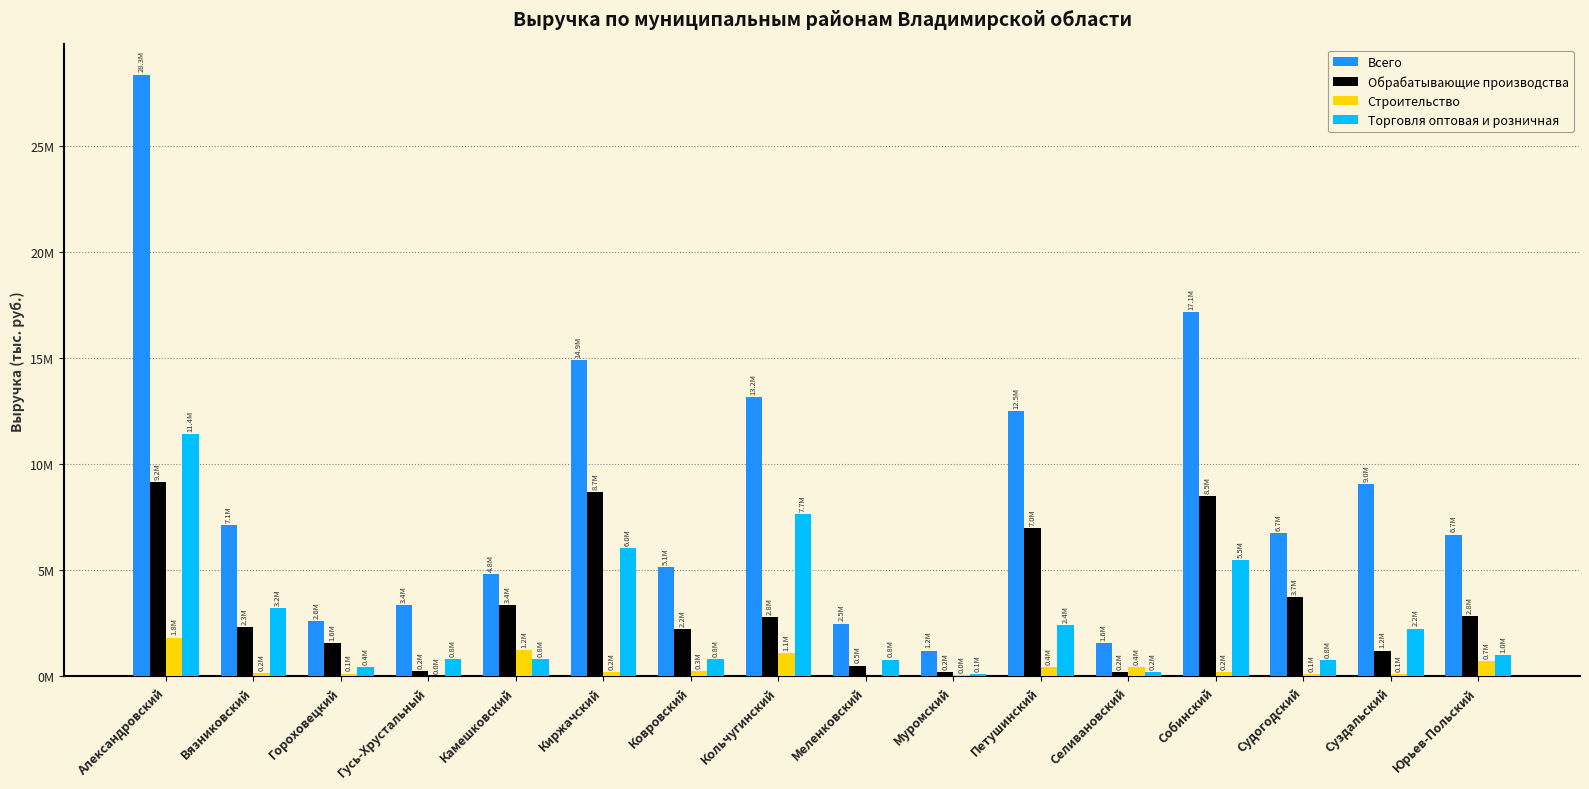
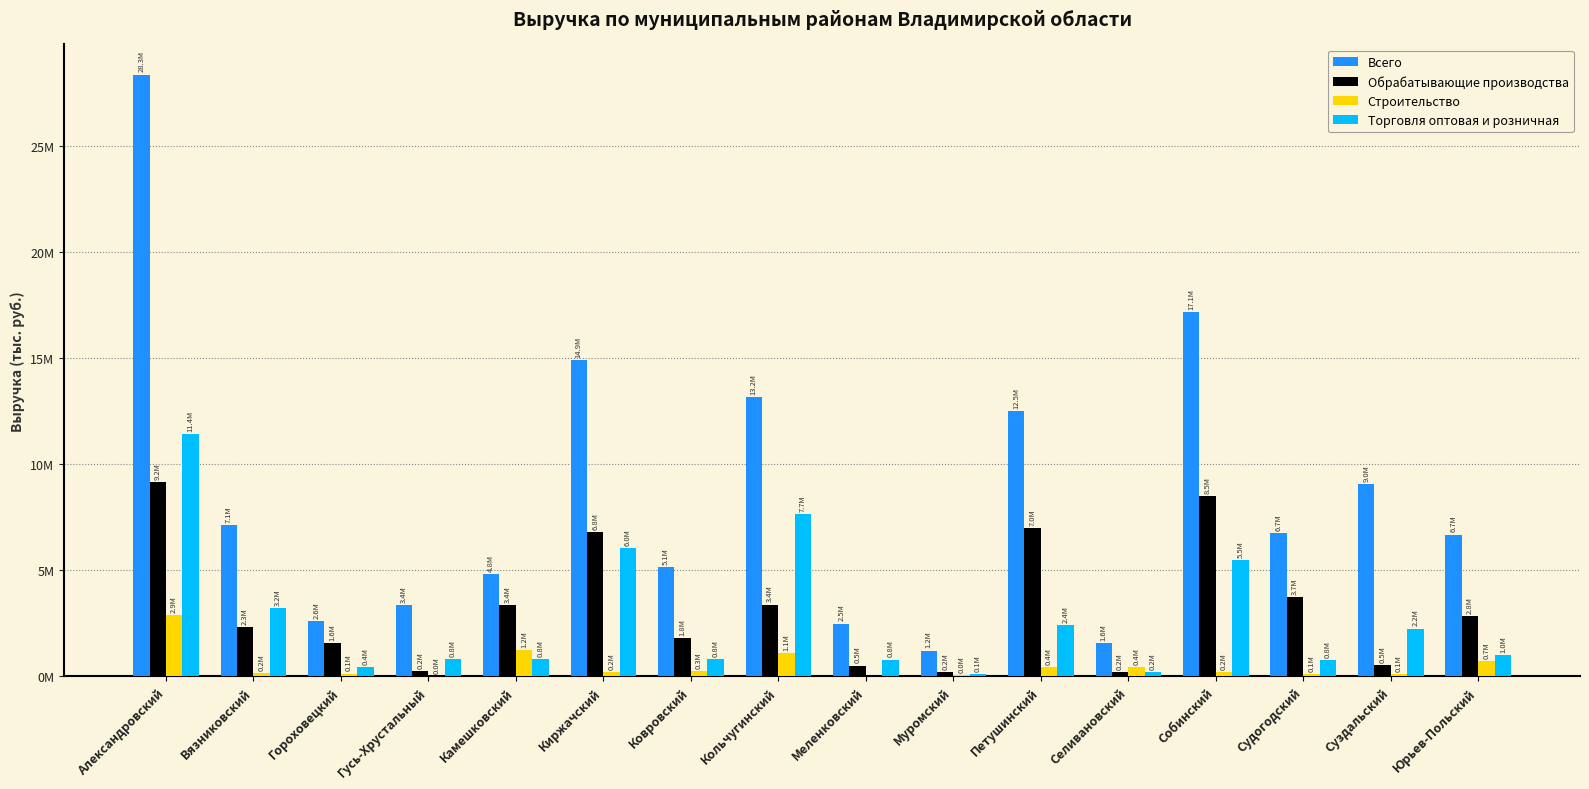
Строительство, Александровский: 1.8M -> 2.9M
Обрабатывающие производства, Киржачский: 8.7M -> 6.8M
Обрабатывающие производства, Ковровский: 2.2M -> 1.8M
Обрабатывающие производства, Кольчугинский: 2.8M -> 3.4M
Обрабатывающие производства, Суздальский: 1.2M -> 0.5M
